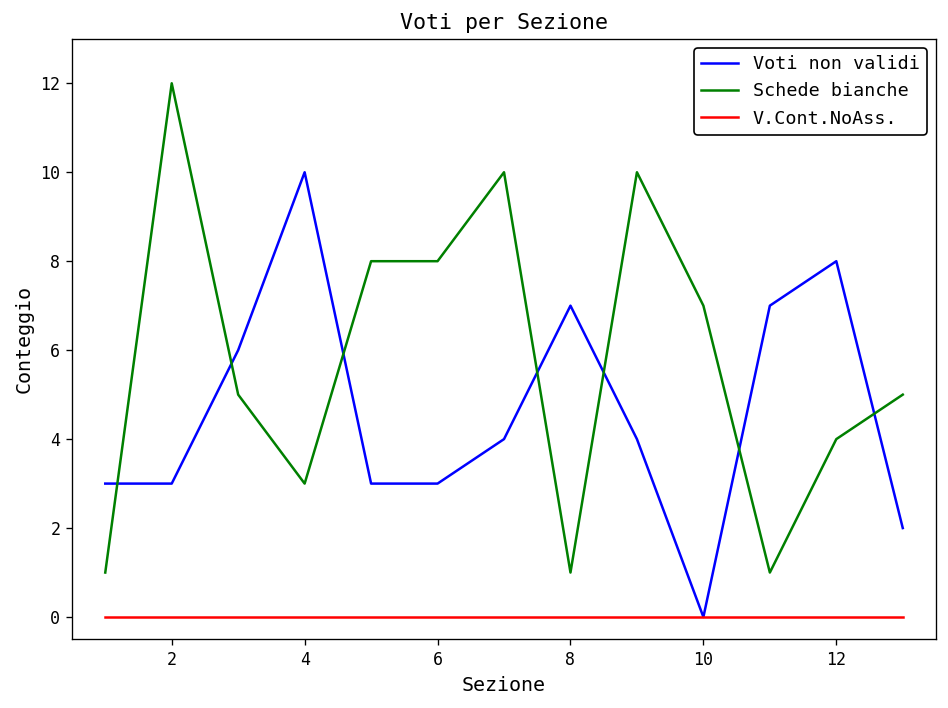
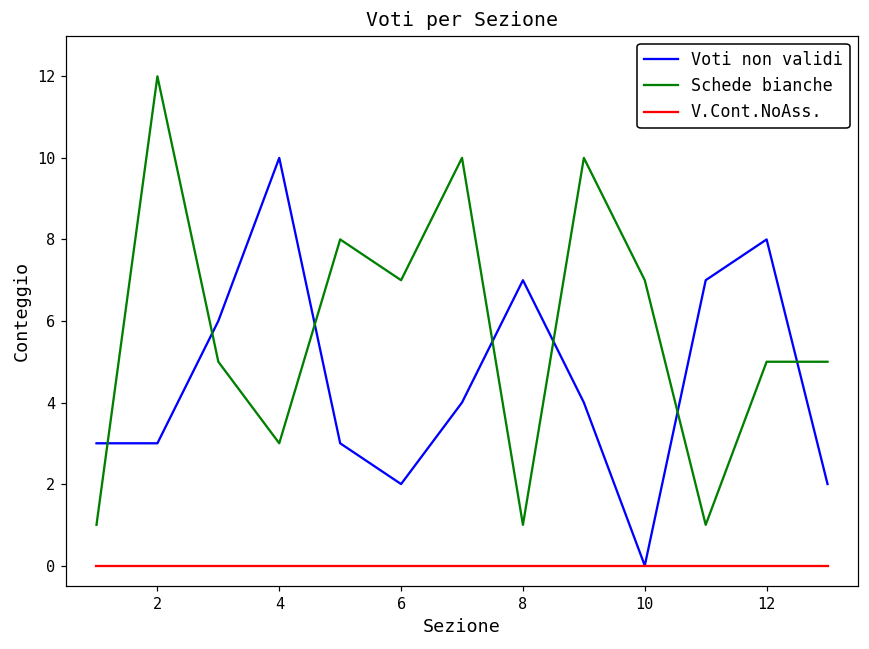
Voti non validi, 6: 3 -> 2
Schede bianche, 6: 8 -> 7
Schede bianche, 12: 4 -> 5
